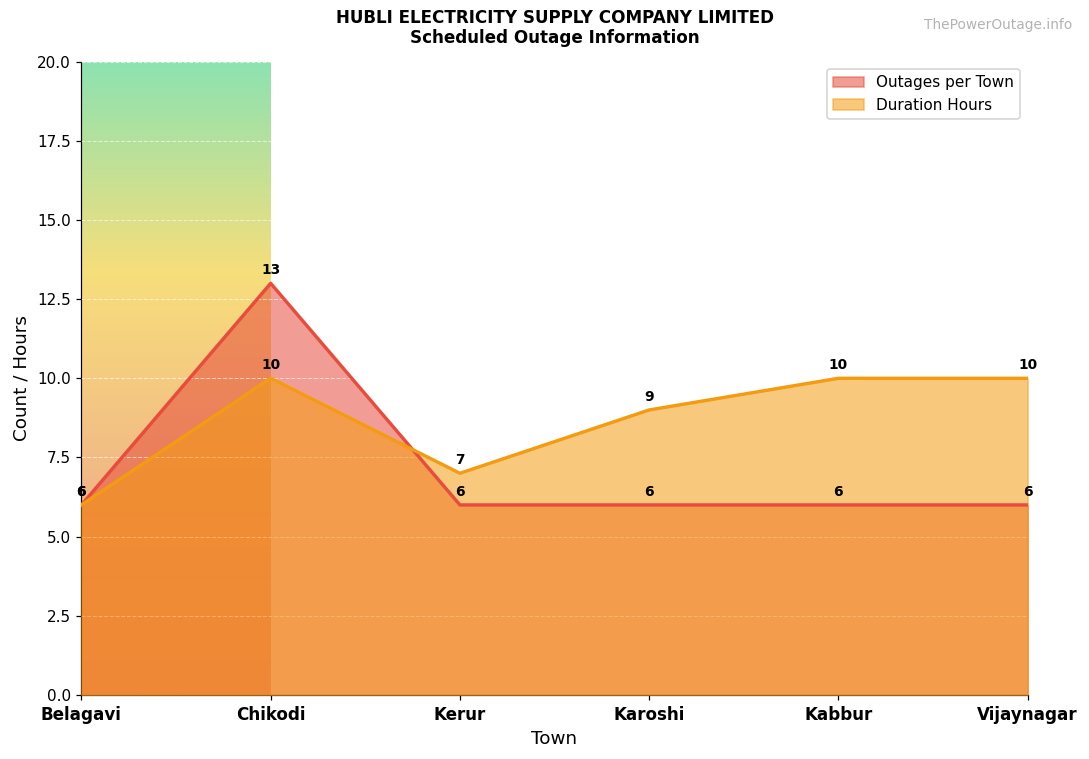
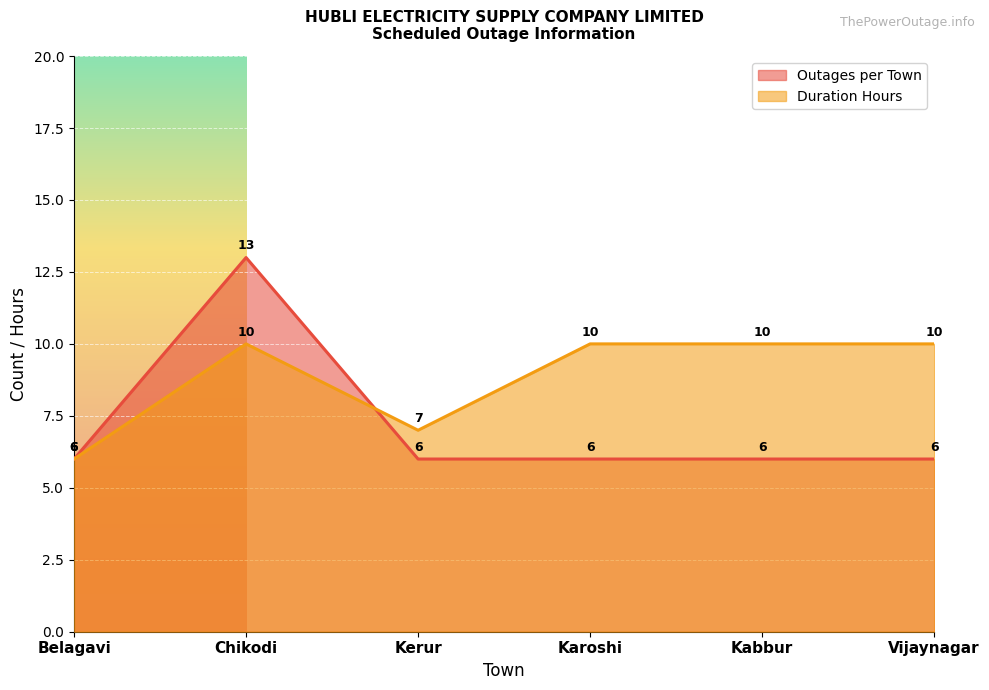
Duration Hours, Karoshi: 9 -> 10
